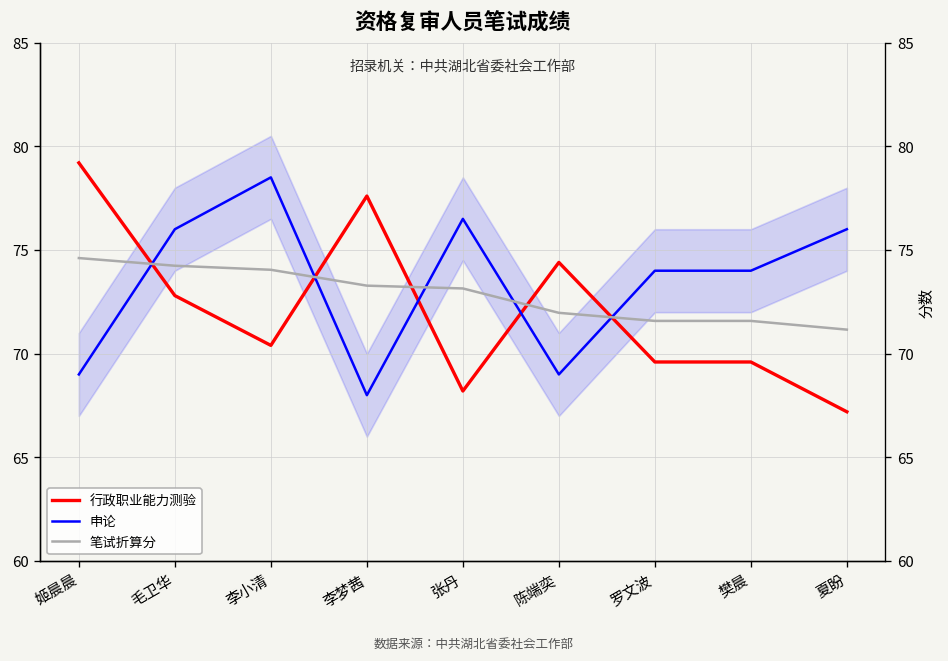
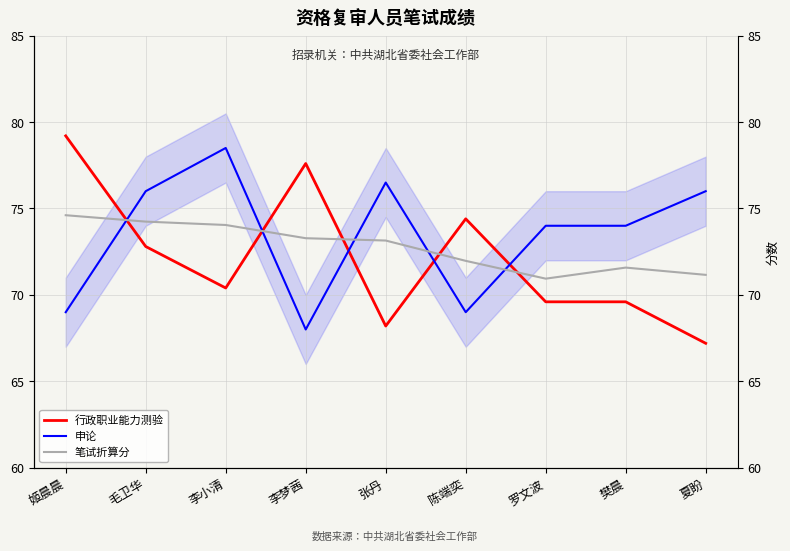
笔试折算分, 罗文波: 71.6 -> 70.9
